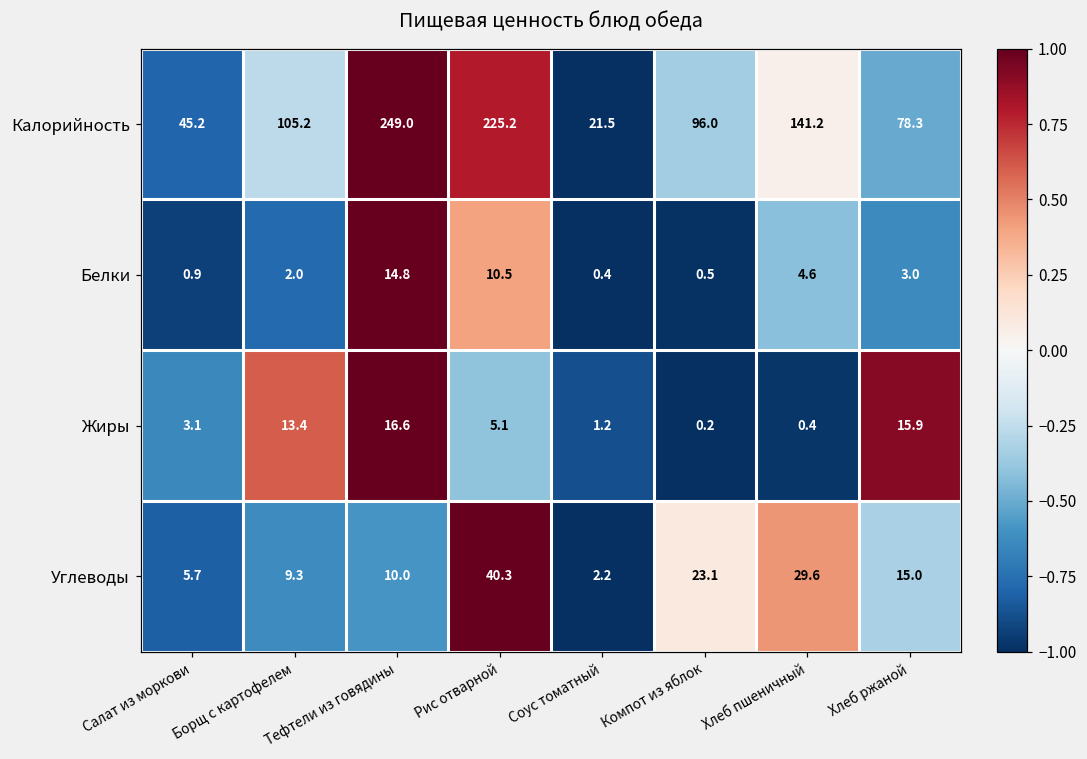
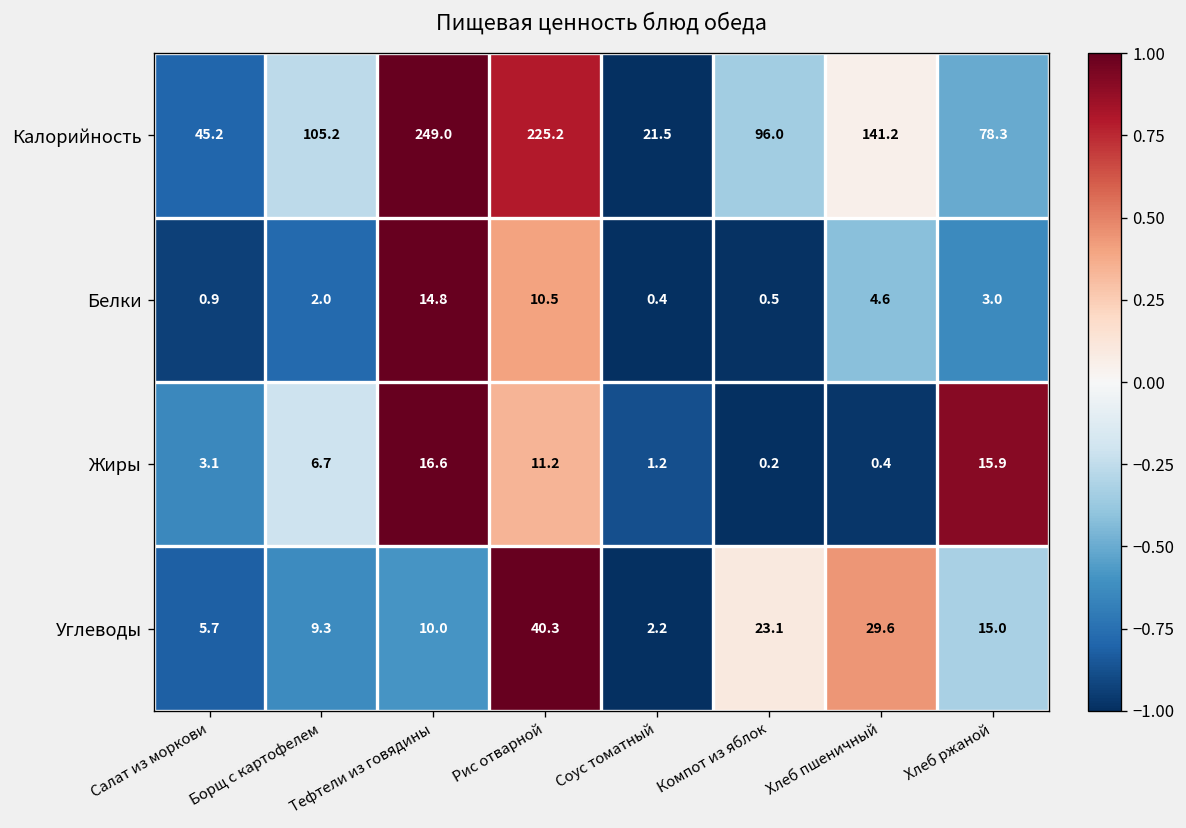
Жиры, Борщ с картофелем: 13.4 -> 6.7
Жиры, Рис отварной: 5.1 -> 11.2
